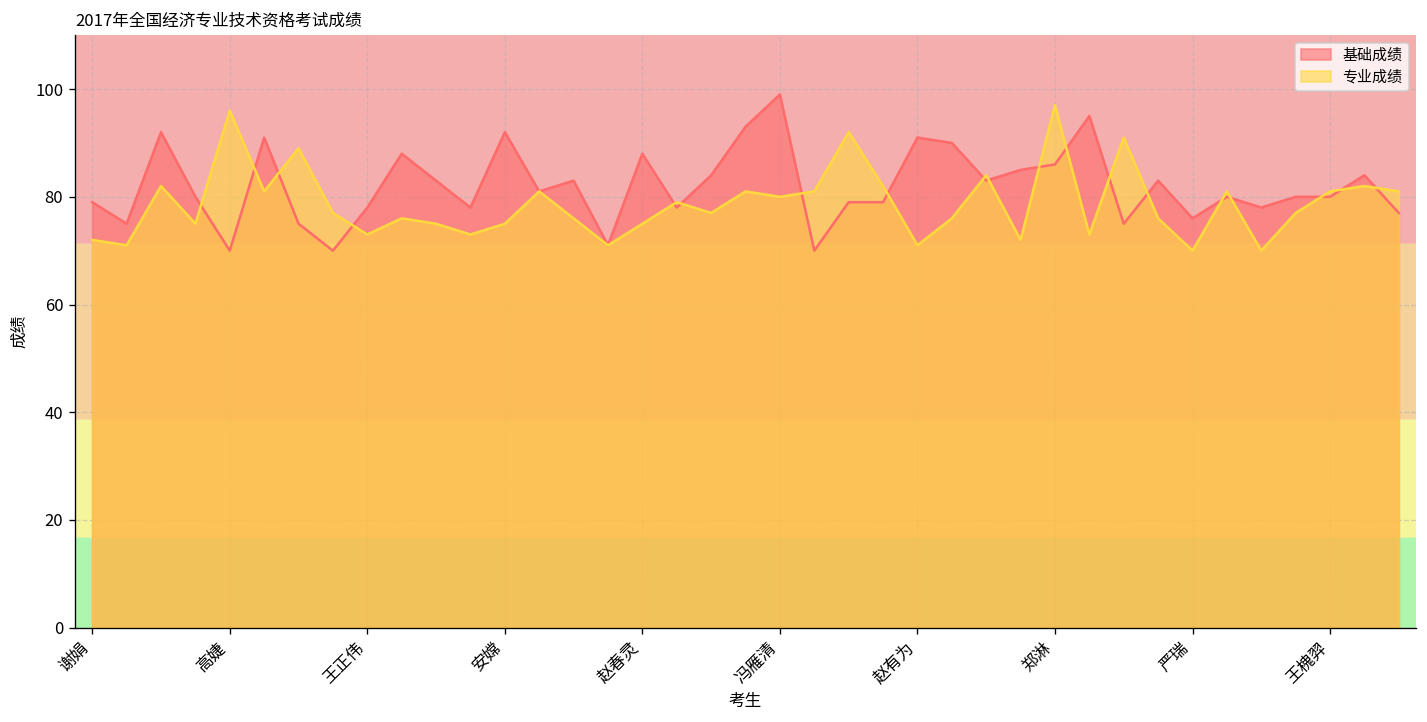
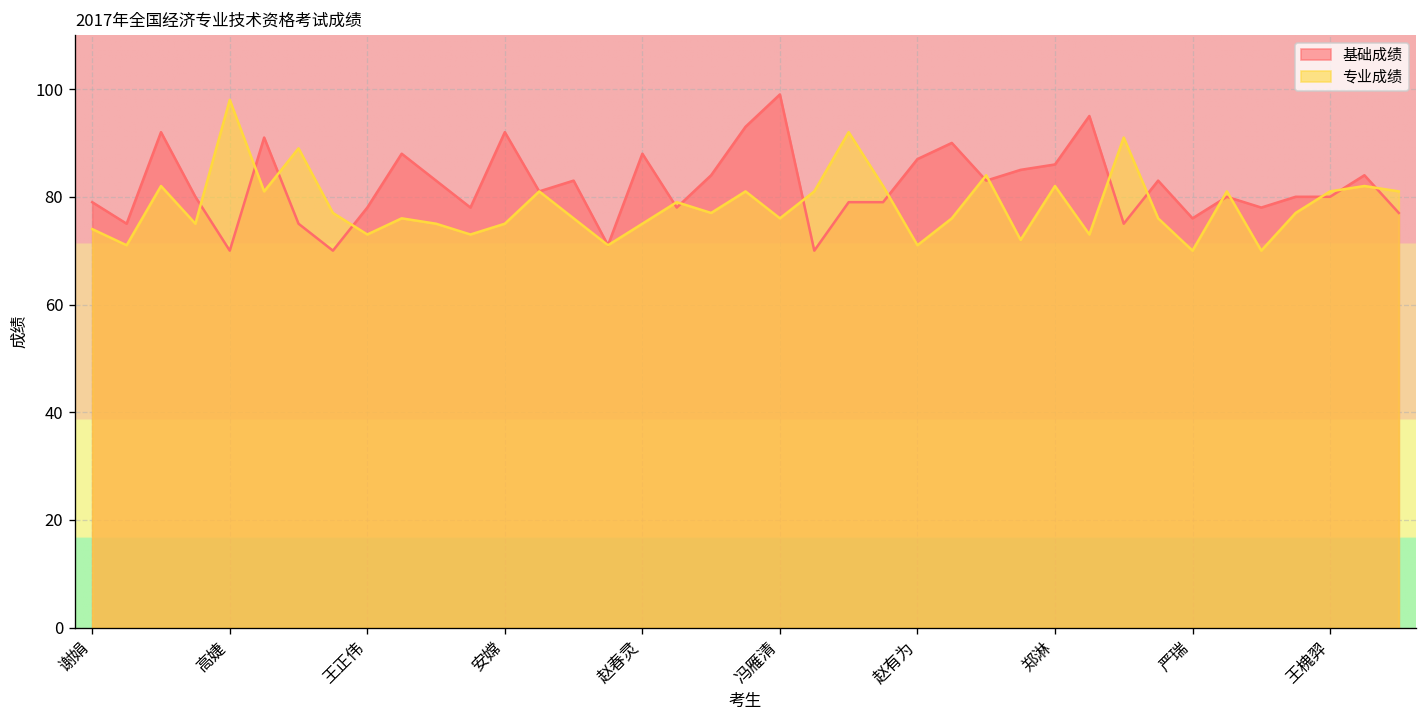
专业成绩, 谢娟: 72 -> 74
专业成绩, 高婕: 96 -> 98
专业成绩, 冯雁清: 80 -> 76
基础成绩, 赵有为: 91 -> 87
专业成绩, 郑淋: 97 -> 82
